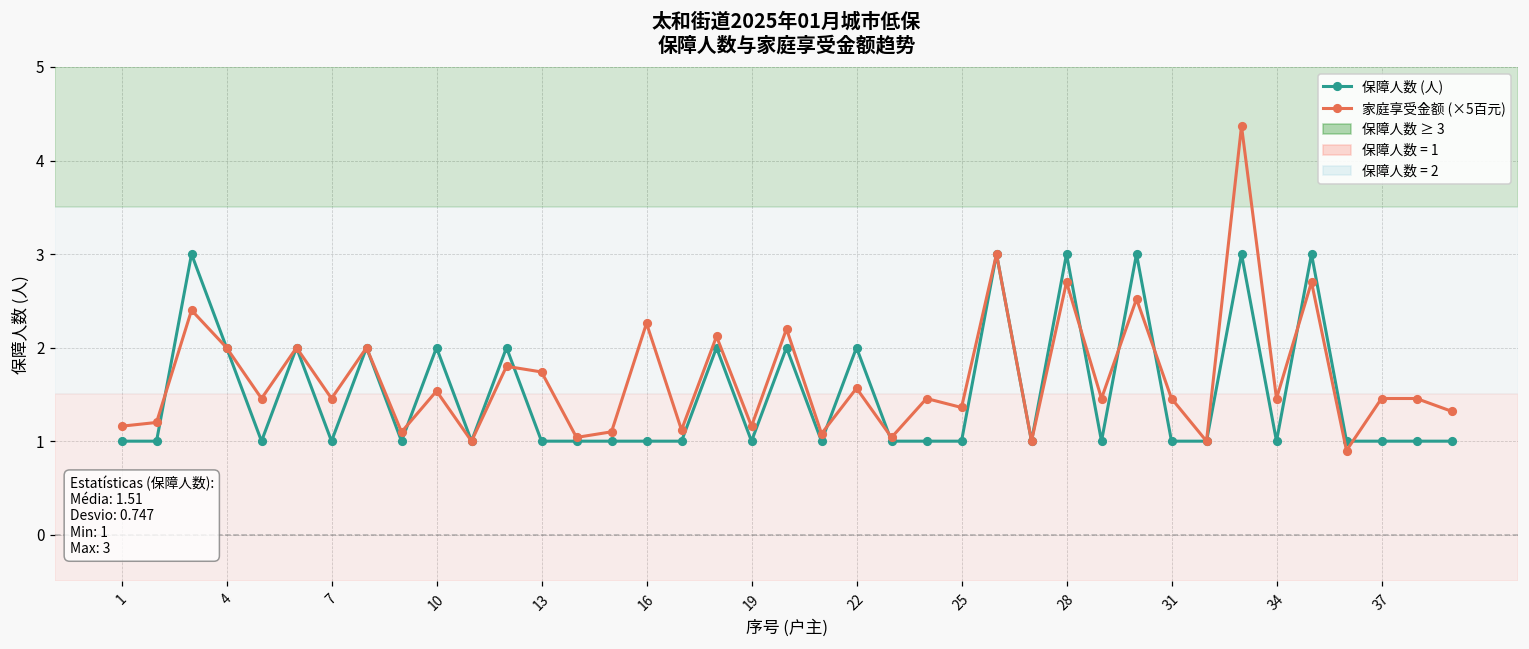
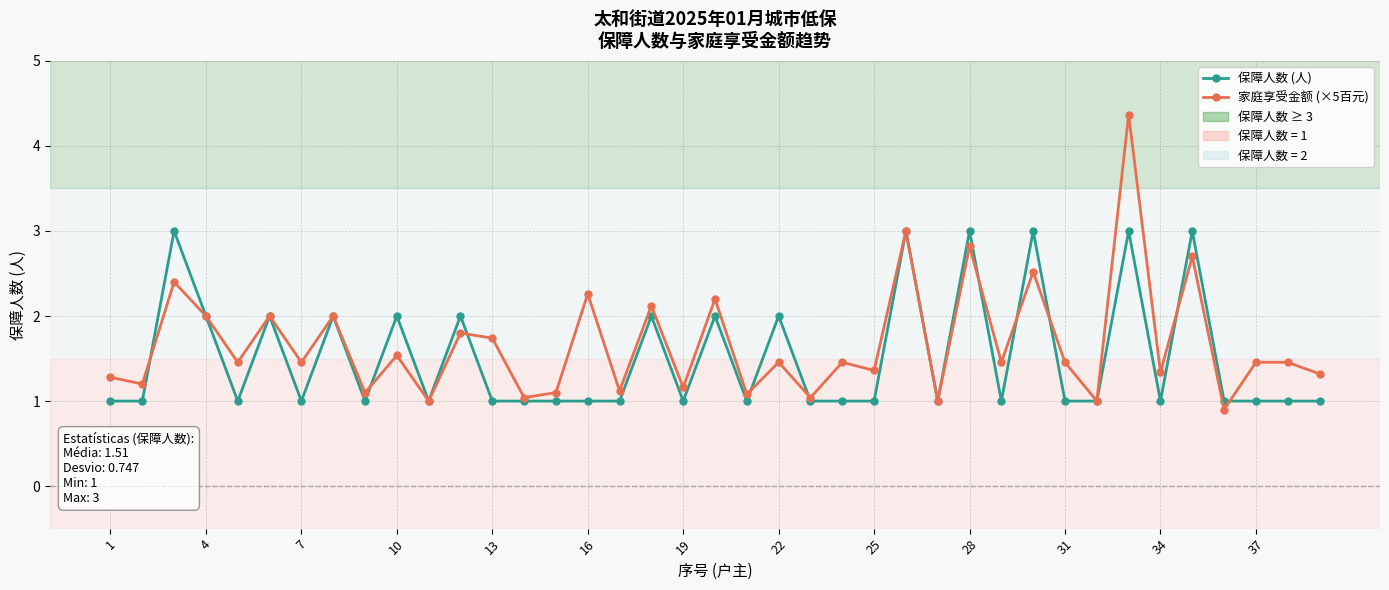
家庭享受金额 (×5百元), 1: 1.2 -> 1.3
家庭享受金额 (×5百元), 22: 1.6 -> 1.5
家庭享受金额 (×5百元), 28: 2.7 -> 2.8
家庭享受金额 (×5百元), 34: 1.5 -> 1.3
